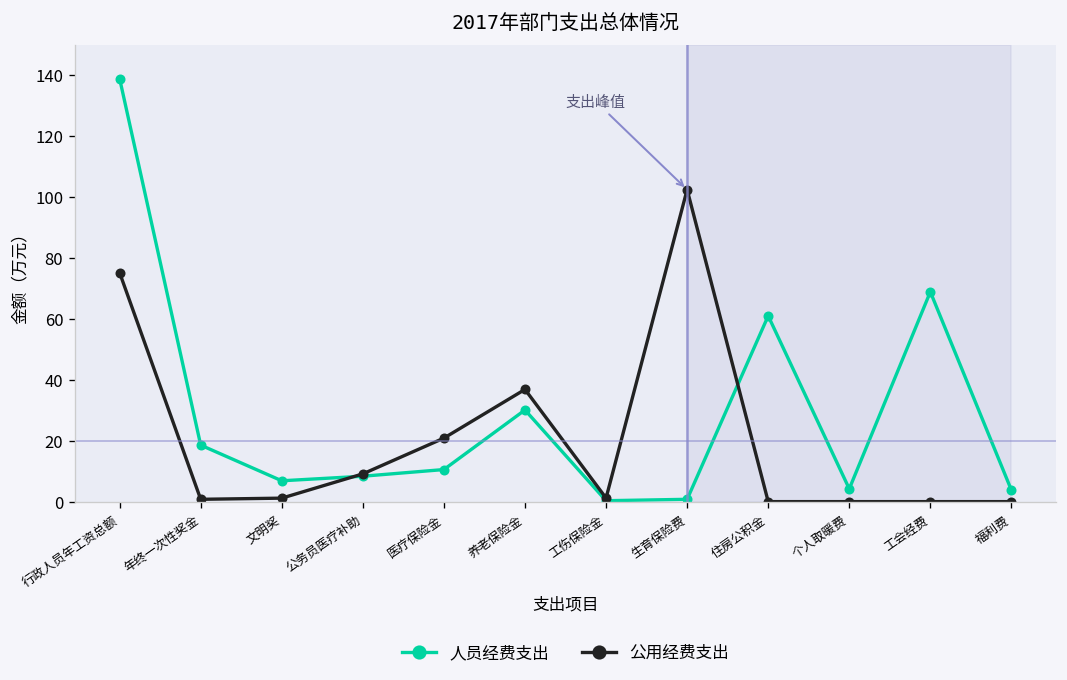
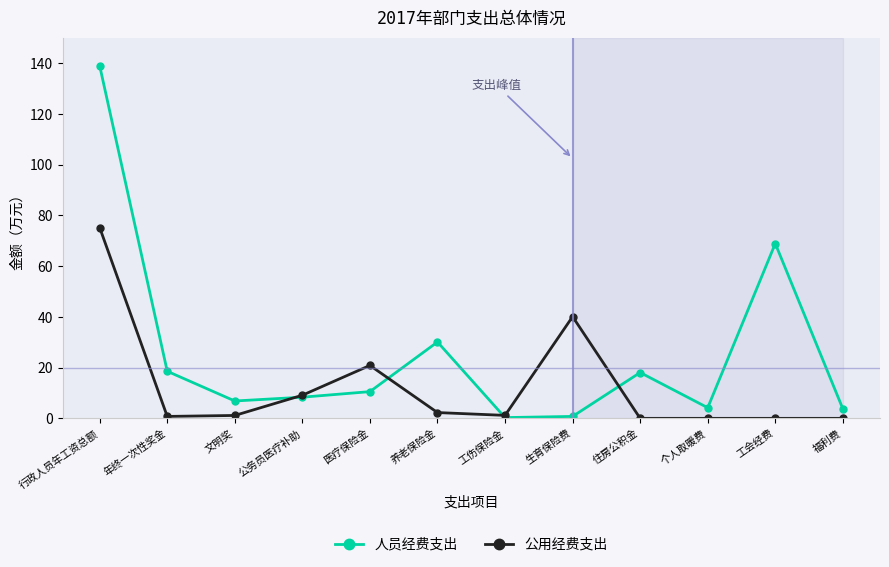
公用经费支出, 养老保险金: 37 -> 2
公用经费支出, 生育保险费: 102 -> 40
人员经费支出, 住房公积金: 61 -> 18
